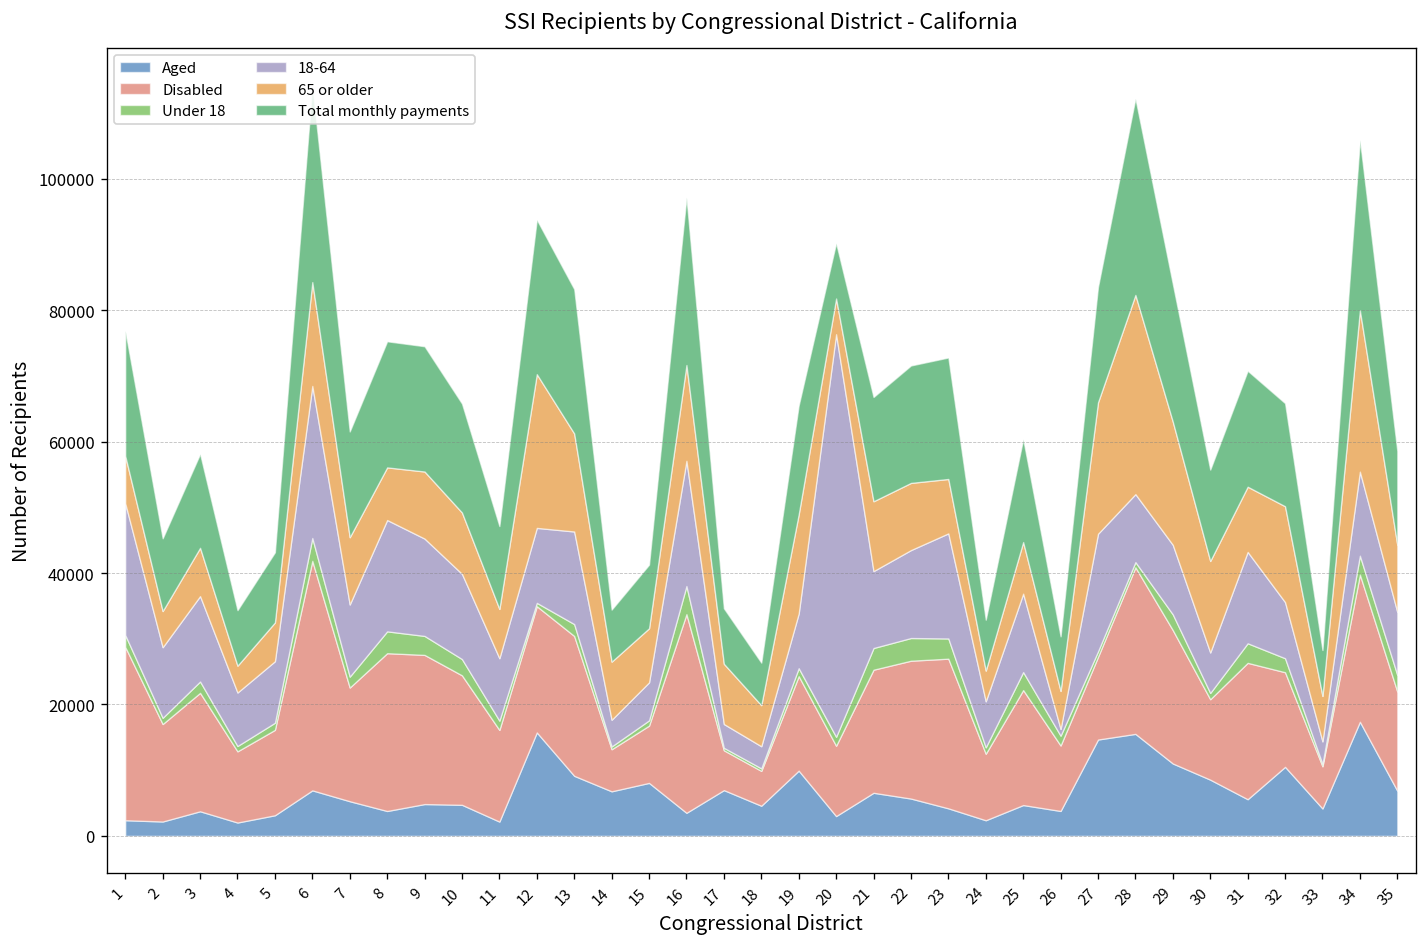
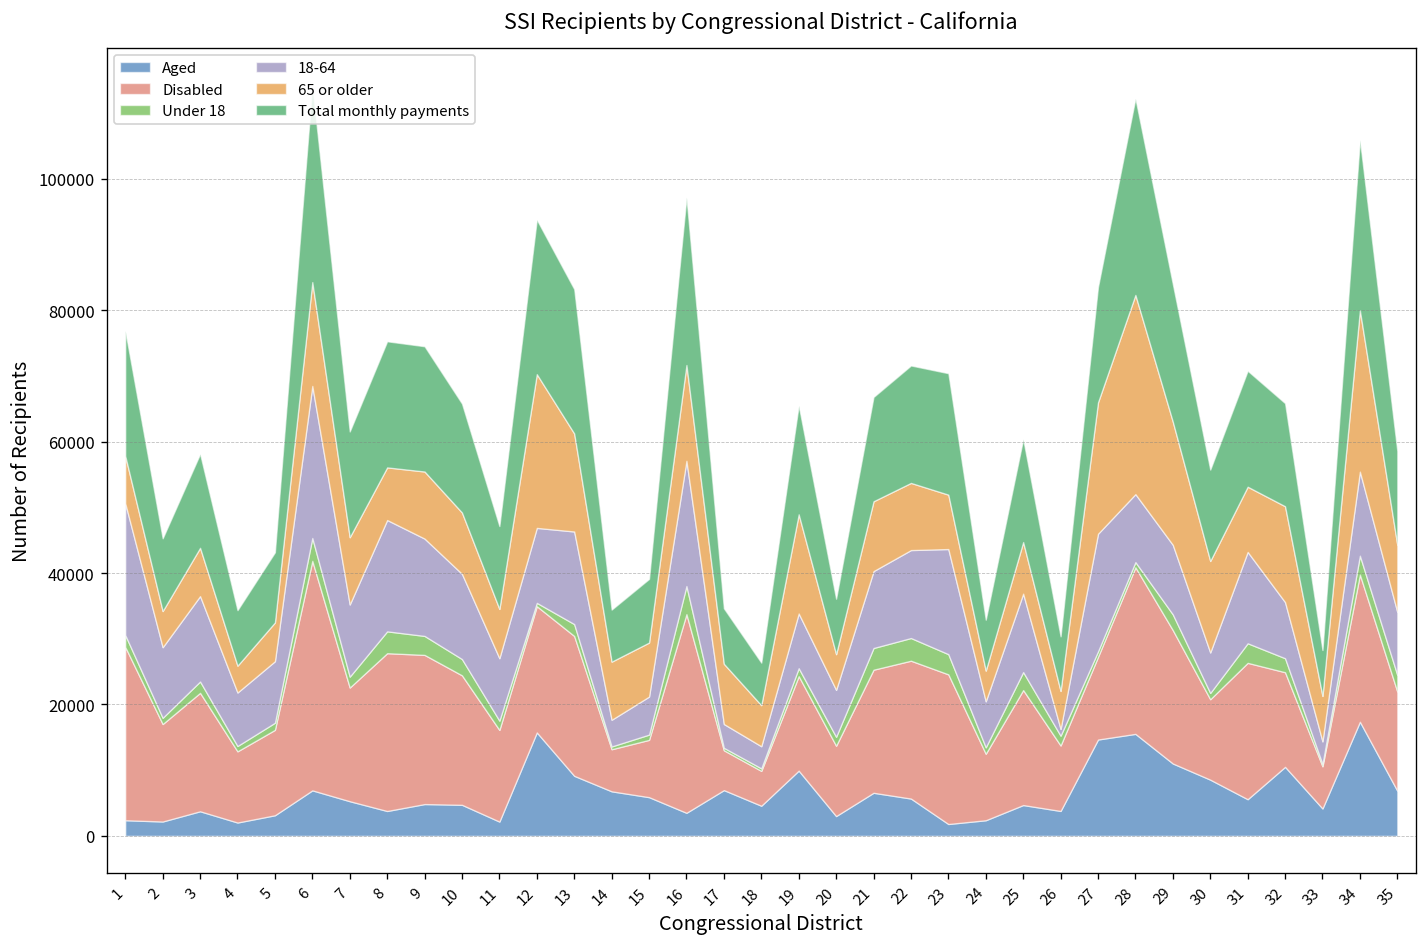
Aged, 15: 8000 -> 6000
18-64, 20: 61000 -> 7000
Aged, 23: 4000 -> 2000
